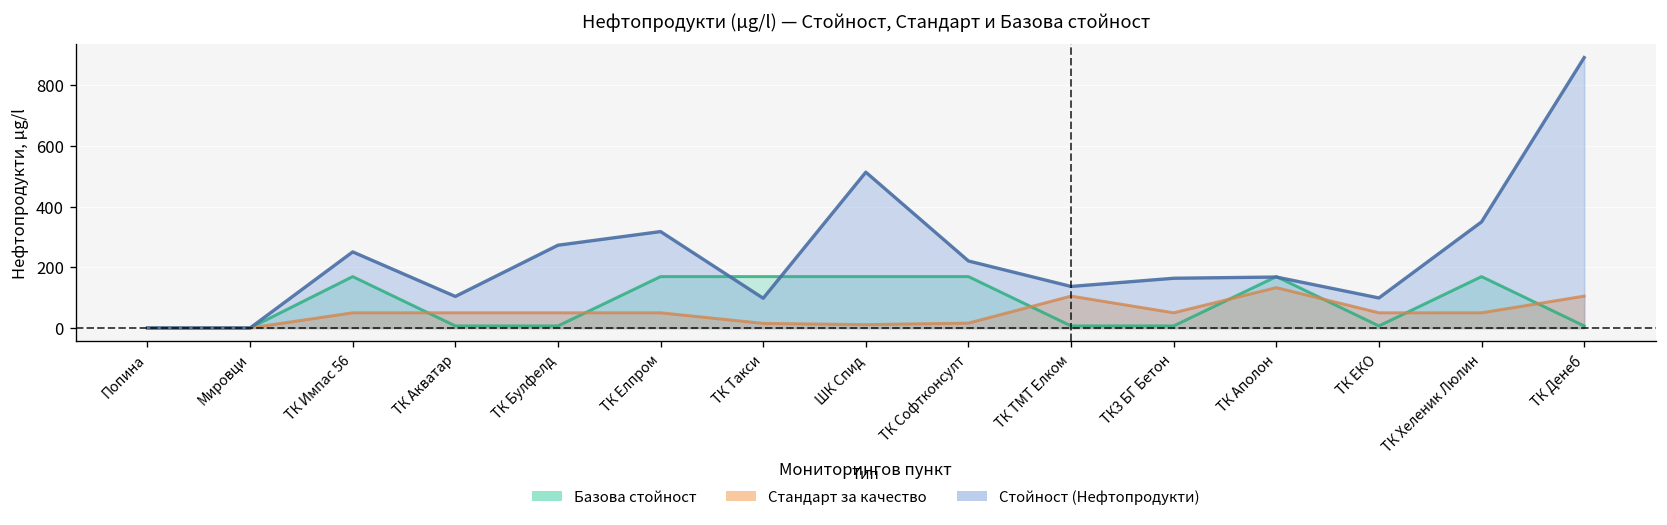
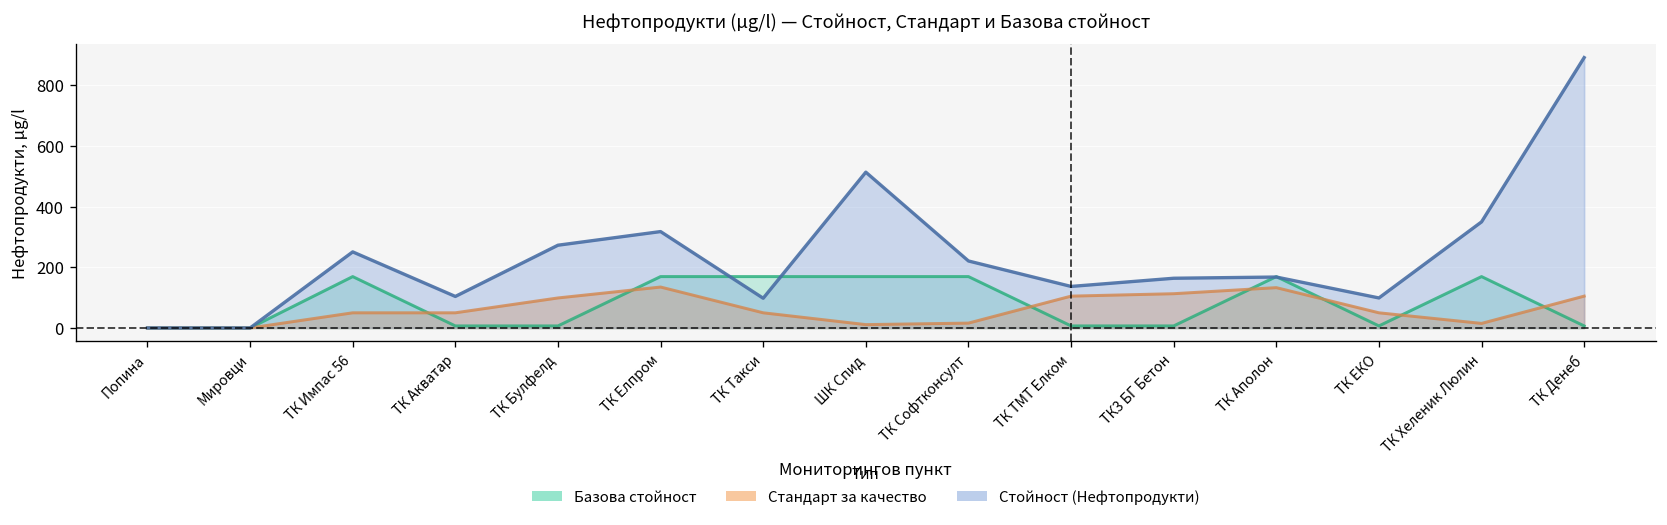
Стандарт за качество, ТК Булфелд: 50 -> 100
Стандарт за качество, ТК Елпром: 50 -> 140
Стандарт за качество, ТК Такси: 20 -> 50
Стандарт за качество, ТК3 БГ Бетон: 50 -> 110
Стандарт за качество, ТК Хеленик Люлин: 50 -> 20
